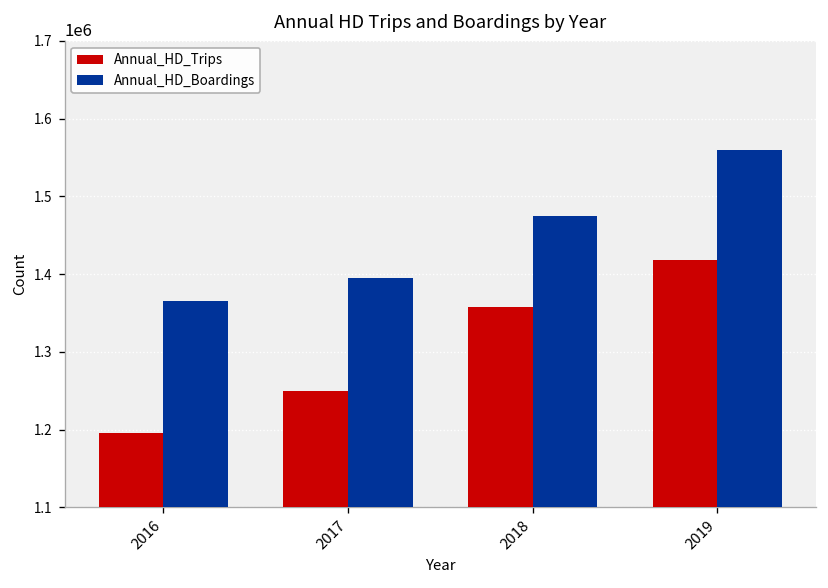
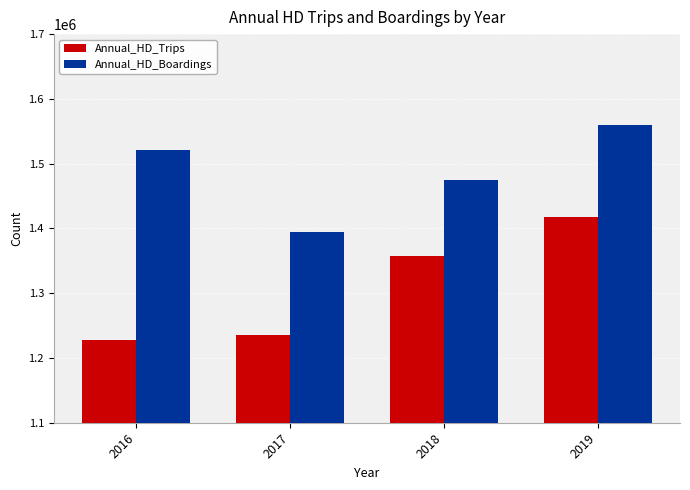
Annual_HD_Trips, 2016: 1200000 -> 1230000
Annual_HD_Boardings, 2016: 1370000 -> 1520000
Annual_HD_Trips, 2017: 1250000 -> 1240000
